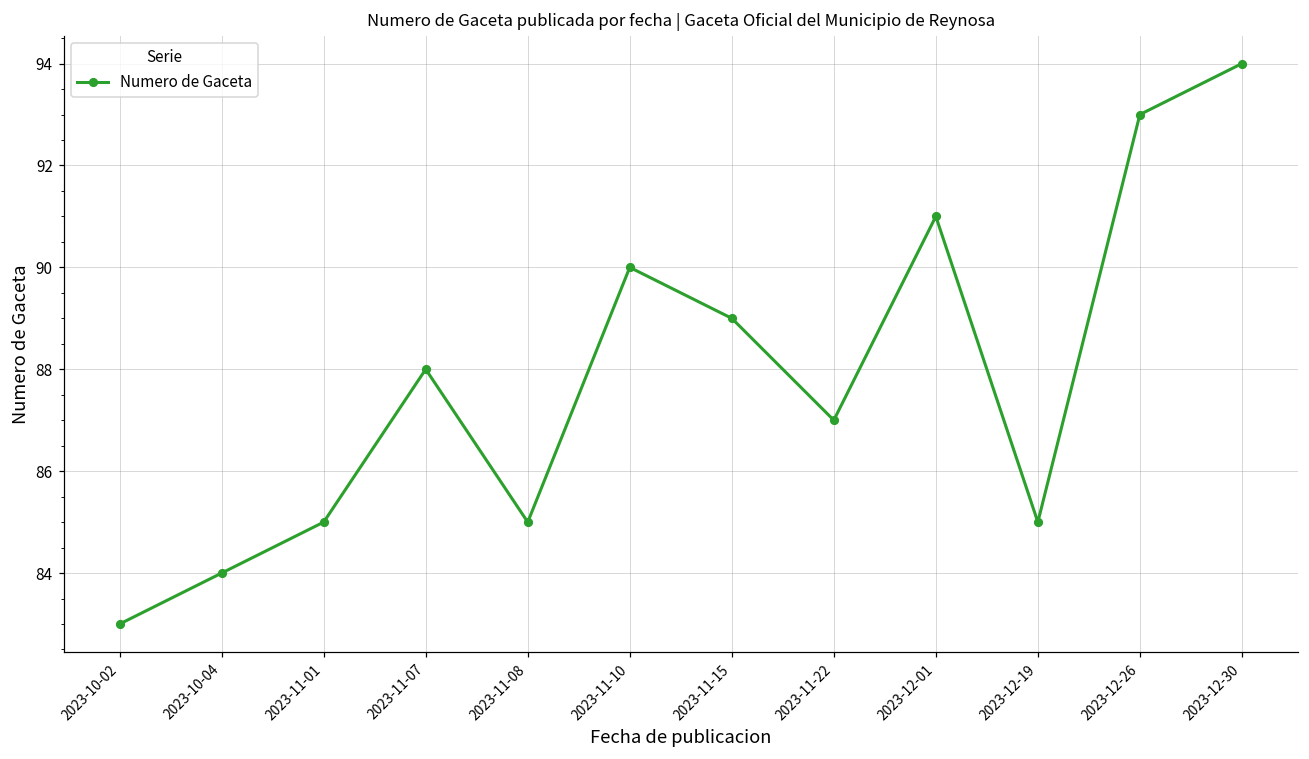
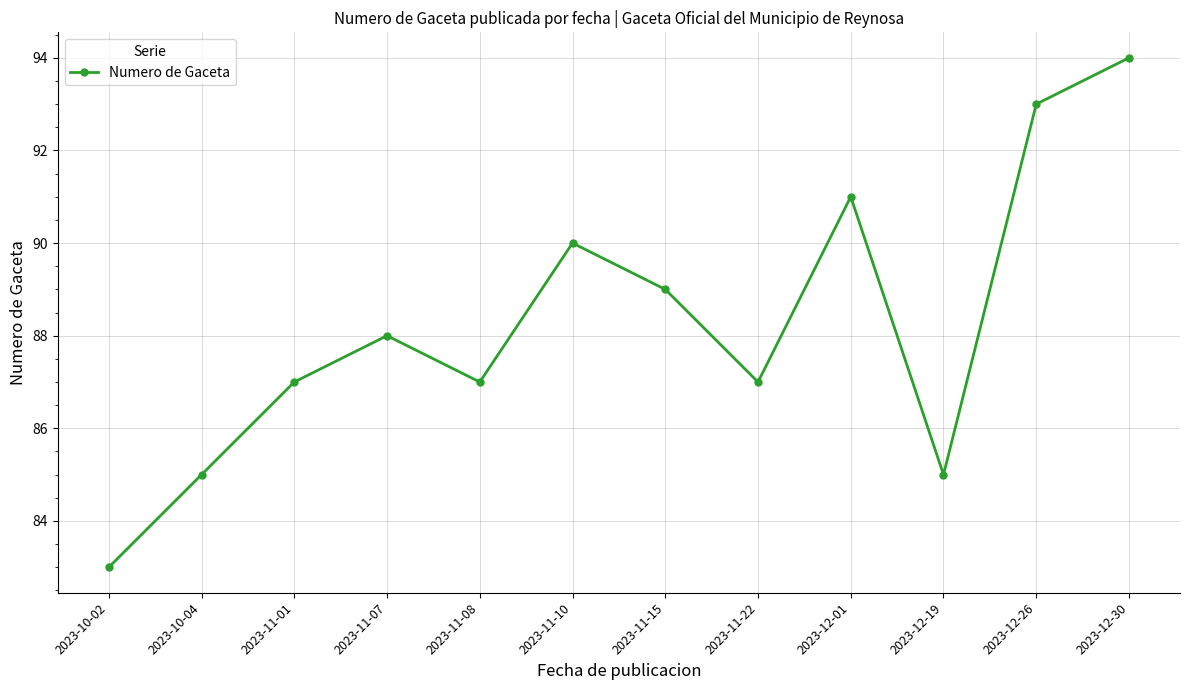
2023-10-04: 84 -> 85
2023-11-01: 85 -> 87
2023-11-08: 85 -> 87
